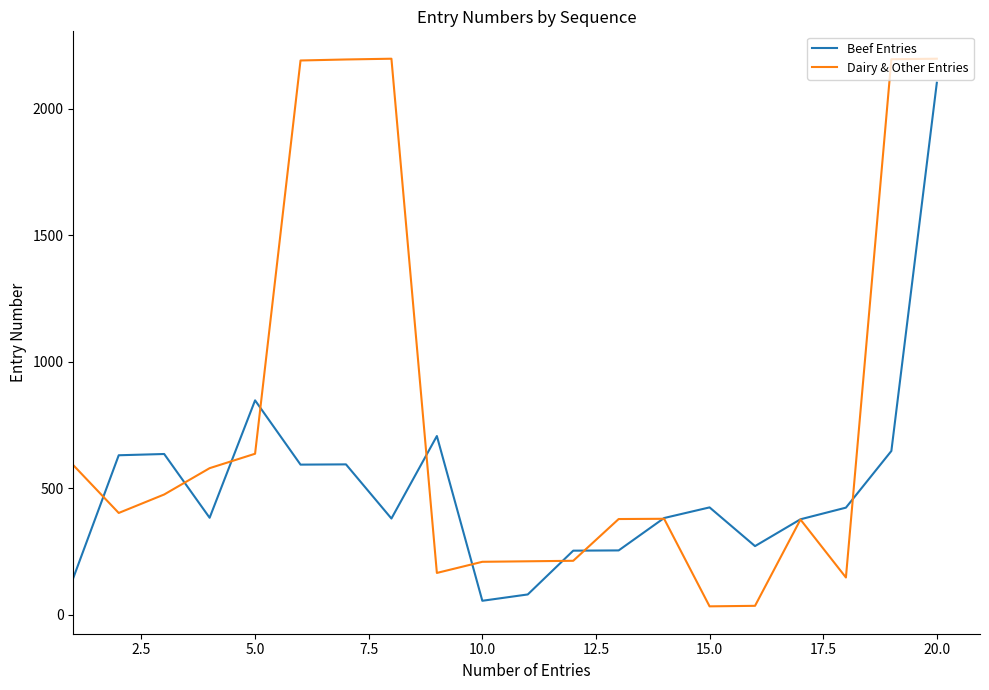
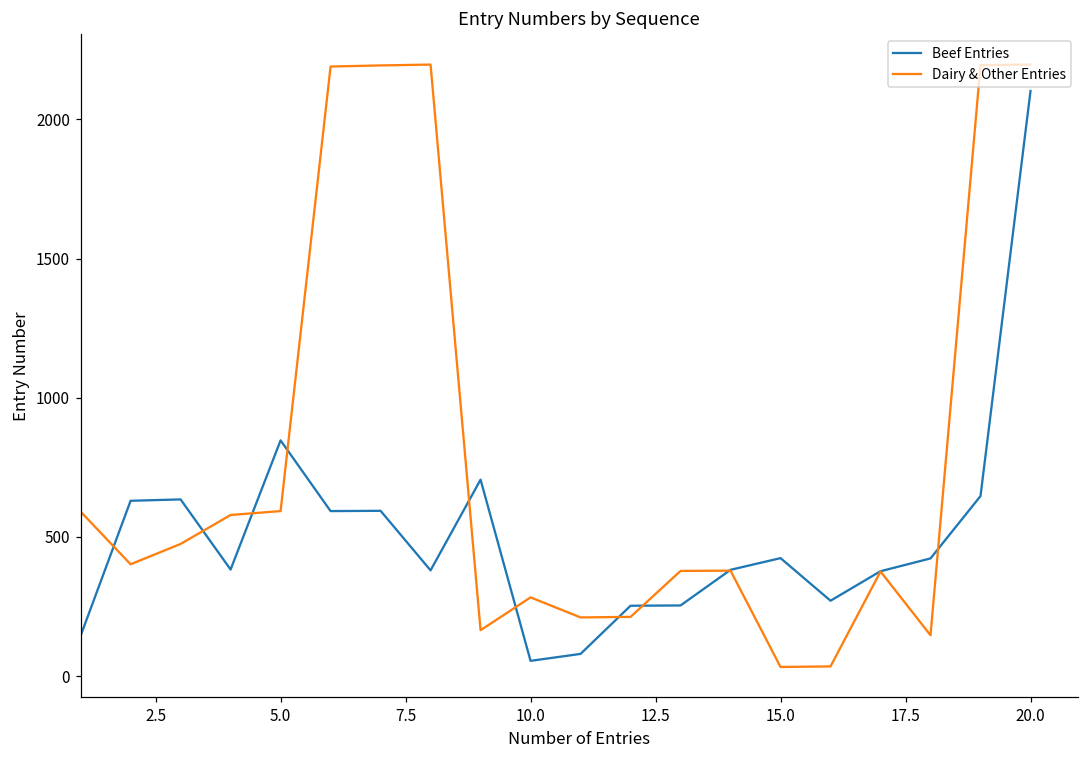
Dairy & Other Entries, 5.0: 640 -> 590
Dairy & Other Entries, 10.0: 210 -> 280
